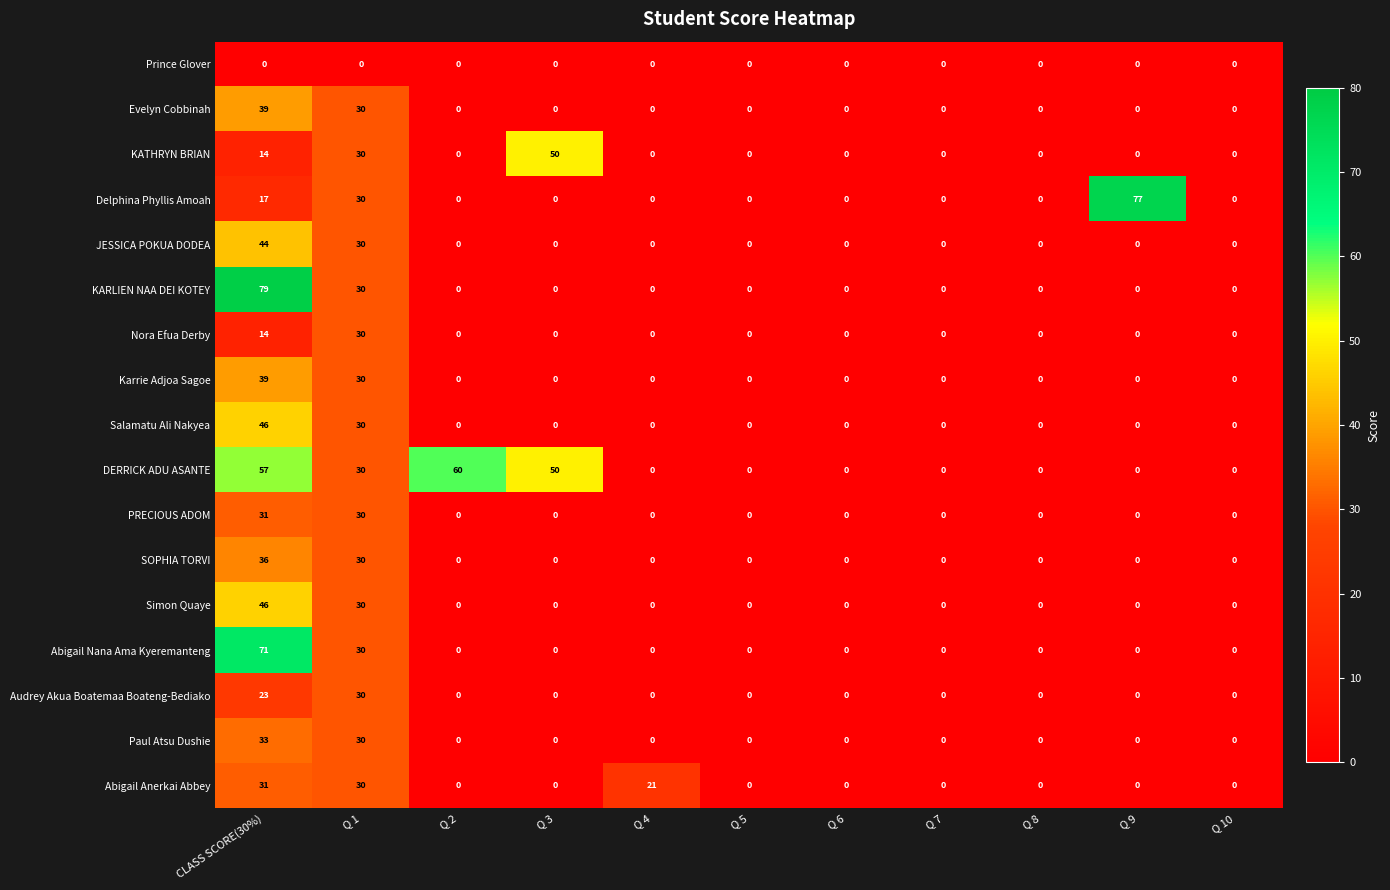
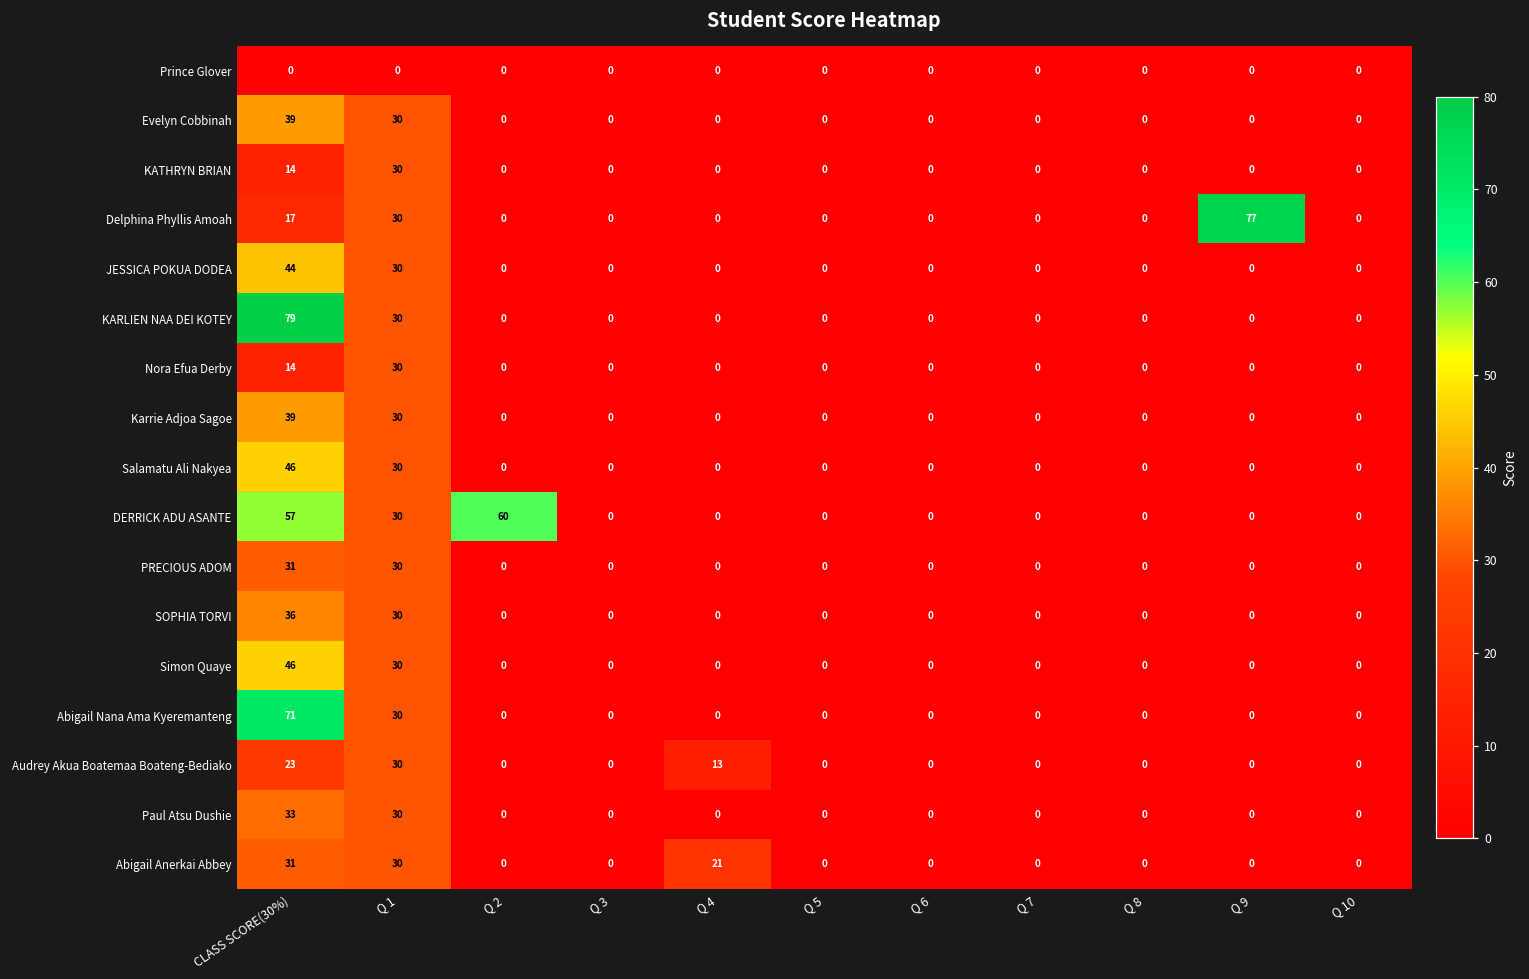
KATHRYN BRIAN, Q 3: 50 -> 0
DERRICK ADU ASANTE, Q 3: 50 -> 0
Audrey Akua Boatemaa Boateng-Bediako, Q 4: 0 -> 13
